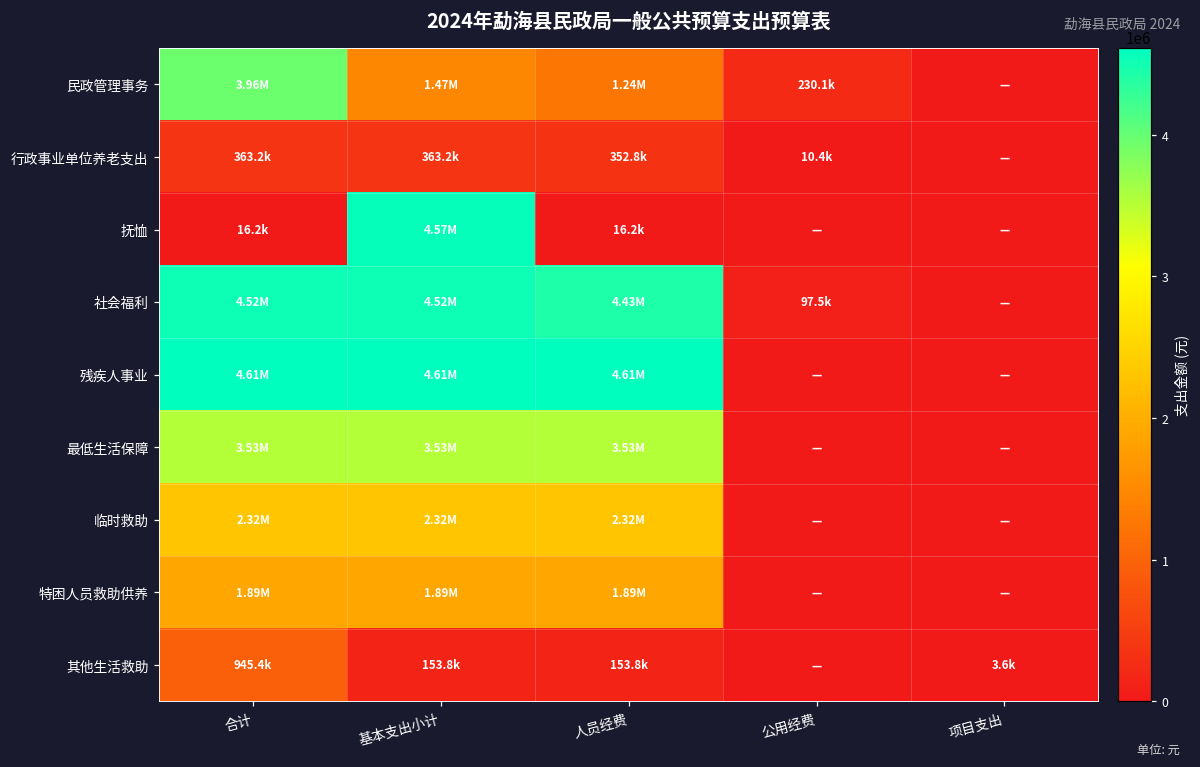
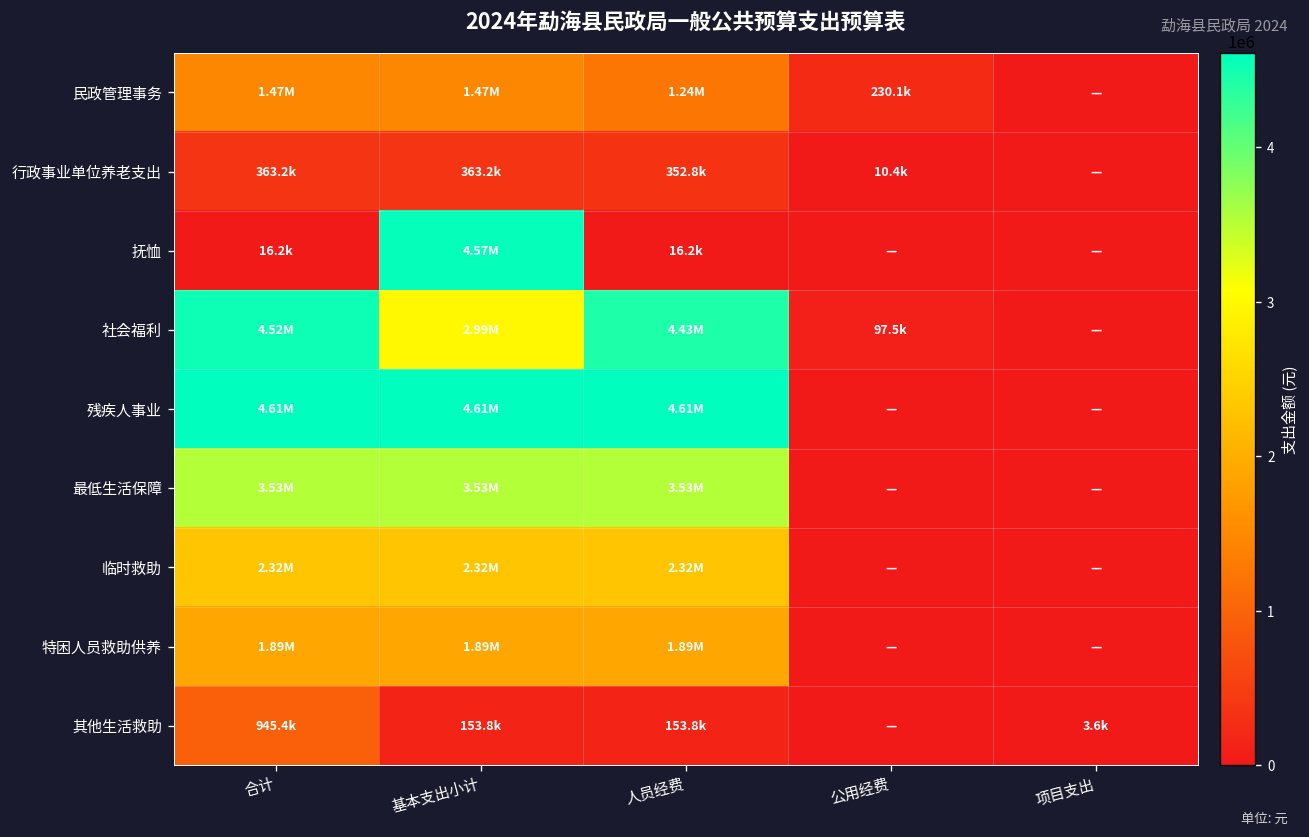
民政管理事务, 合计: 3.96M -> 1.47M
社会福利, 基本支出小计: 4.52M -> 2.99M
